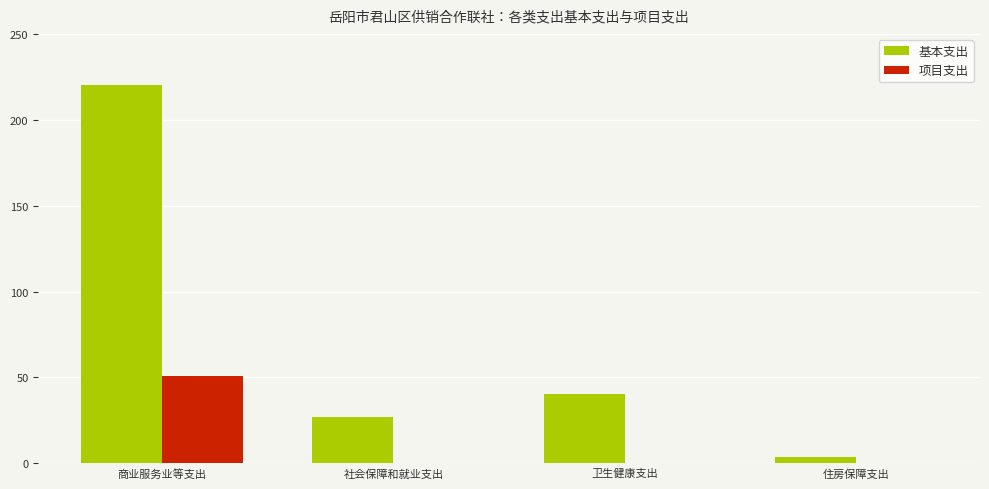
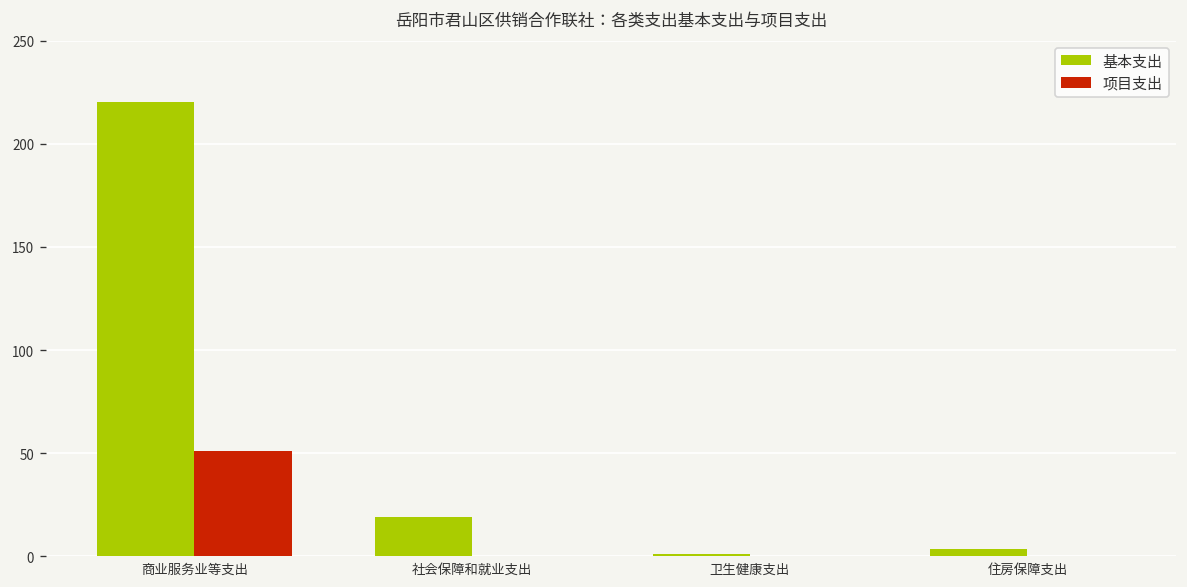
基本支出, 社会保障和就业支出: 27 -> 19
基本支出, 卫生健康支出: 40 -> 1
